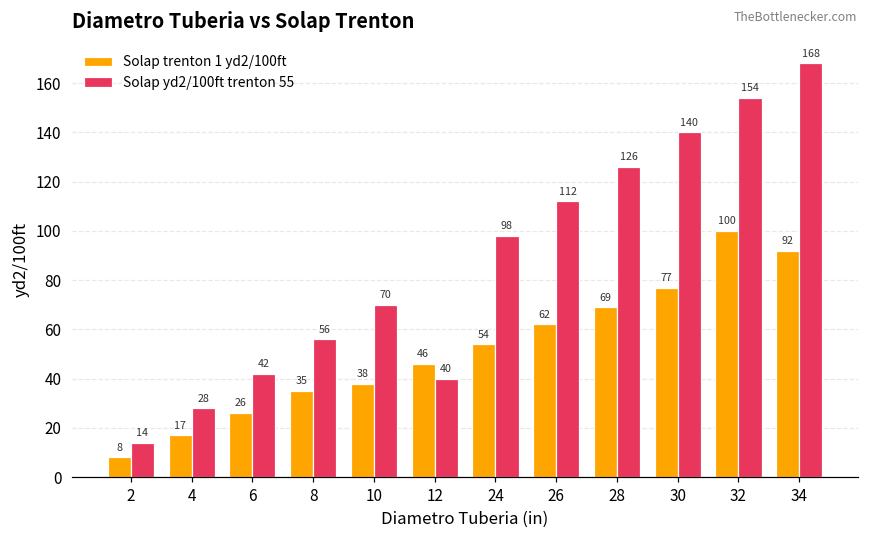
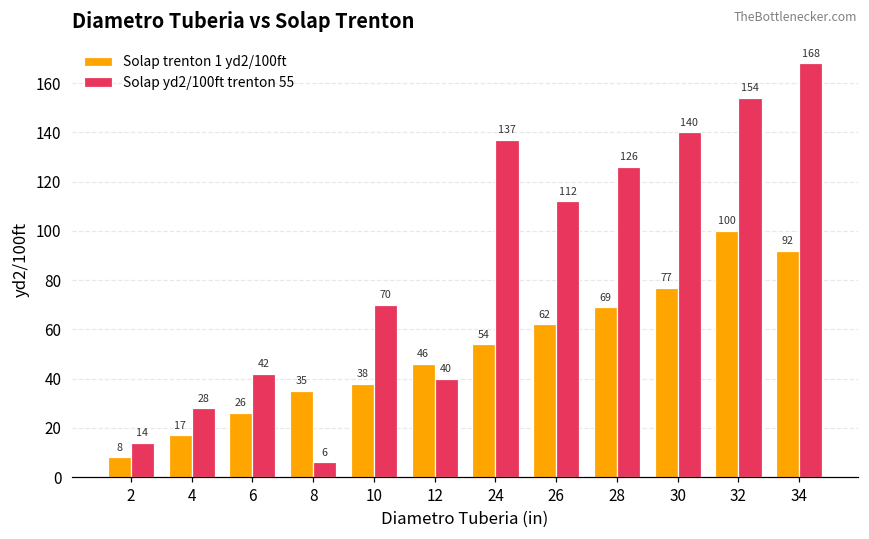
Solap yd2/100ft trenton 55, 8: 56 -> 6
Solap yd2/100ft trenton 55, 24: 98 -> 137
